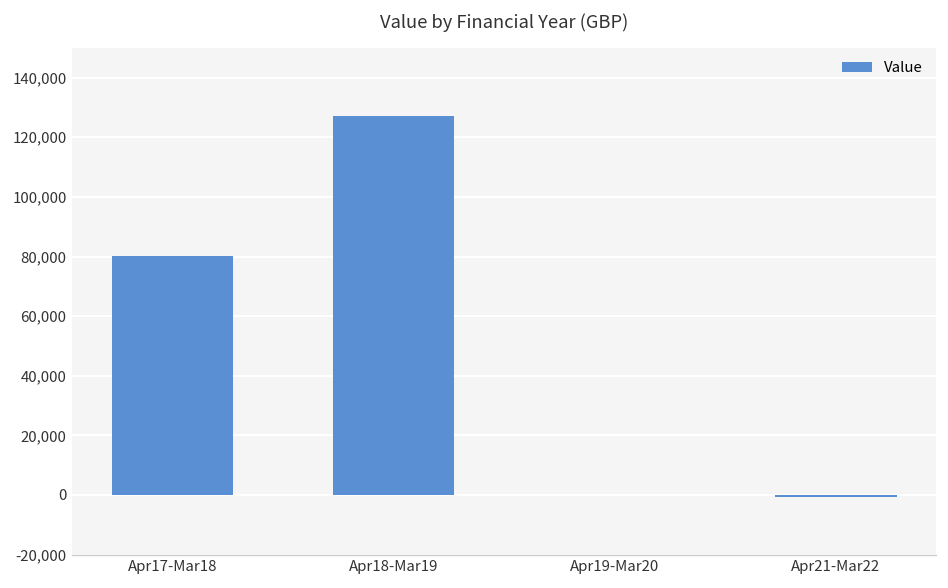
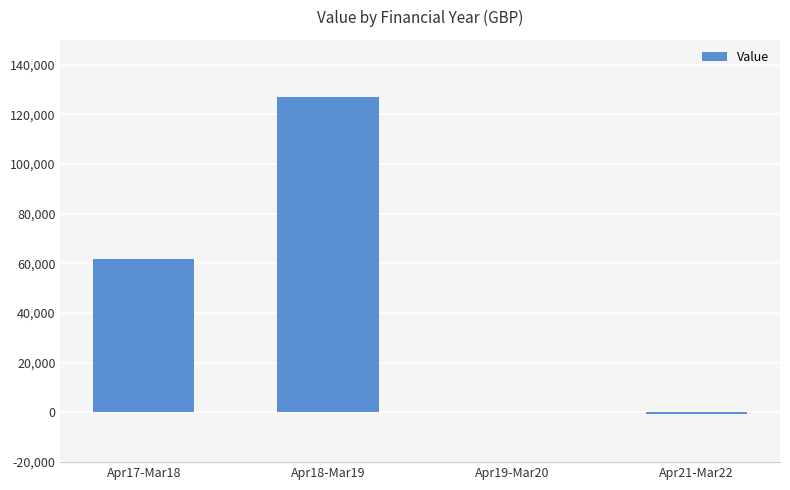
Apr17-Mar18: 80,000 -> 62,000
